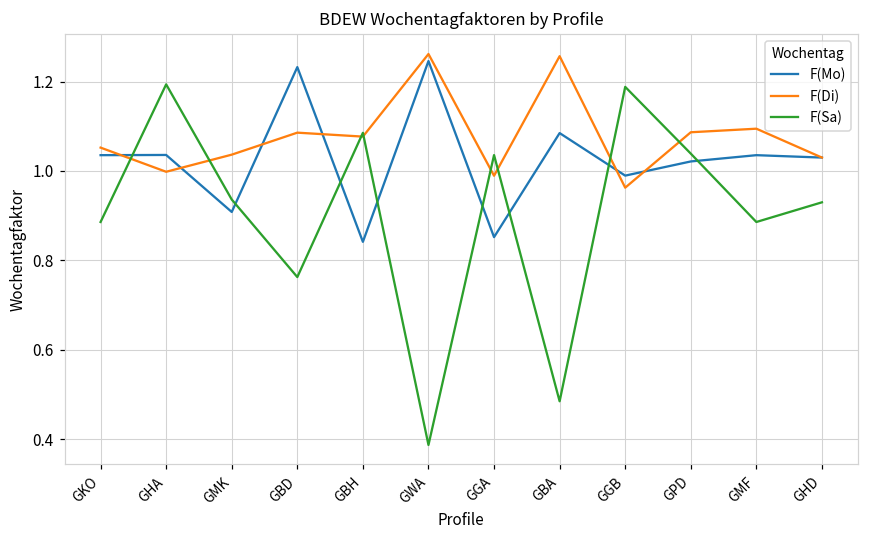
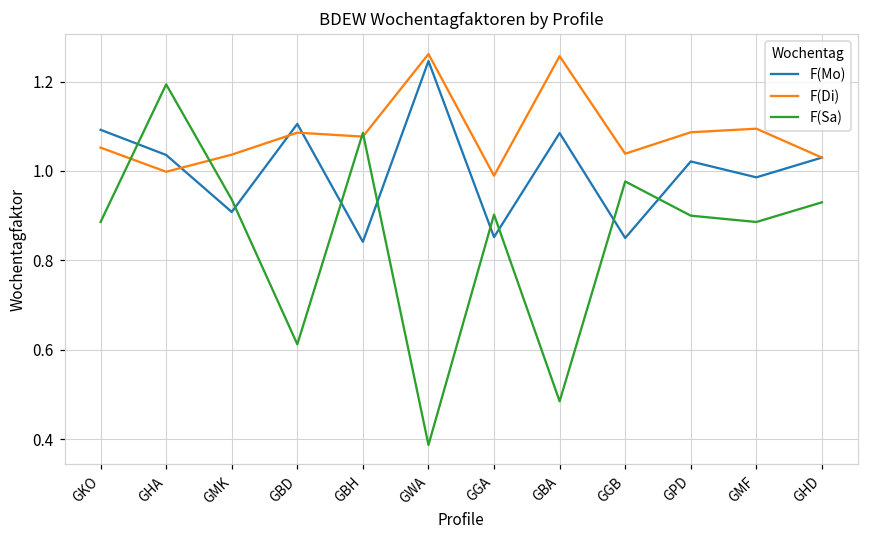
F(Mo), GKO: 1.04 -> 1.09
F(Mo), GBD: 1.23 -> 1.11
F(Sa), GBD: 0.76 -> 0.61
F(Sa), GGA: 1.04 -> 0.90
F(Mo), GGB: 0.99 -> 0.85
F(Di), GGB: 0.96 -> 1.04
F(Sa), GGB: 1.19 -> 0.98
F(Sa), GPD: 1.04 -> 0.90
F(Mo), GMF: 1.04 -> 0.99
